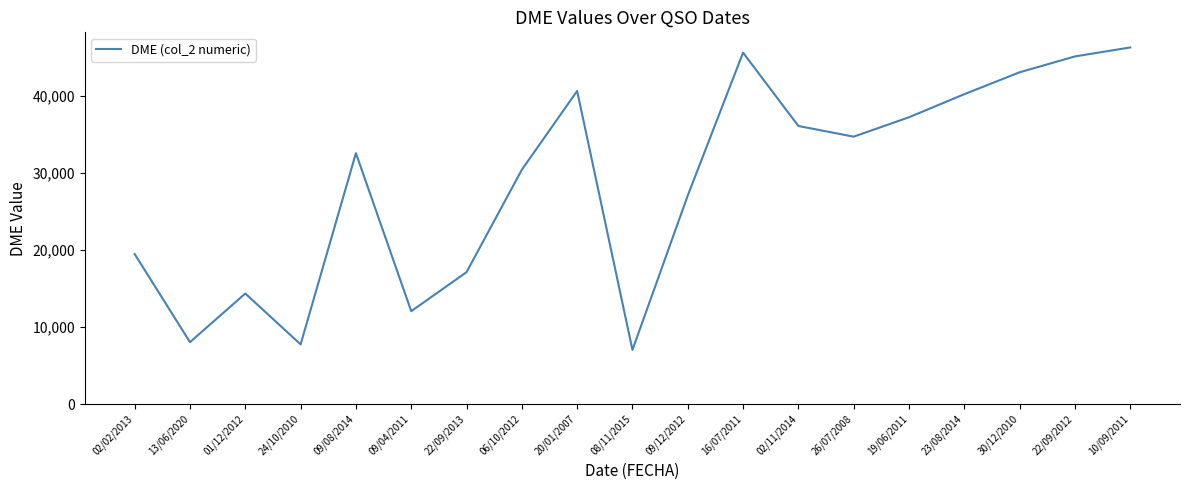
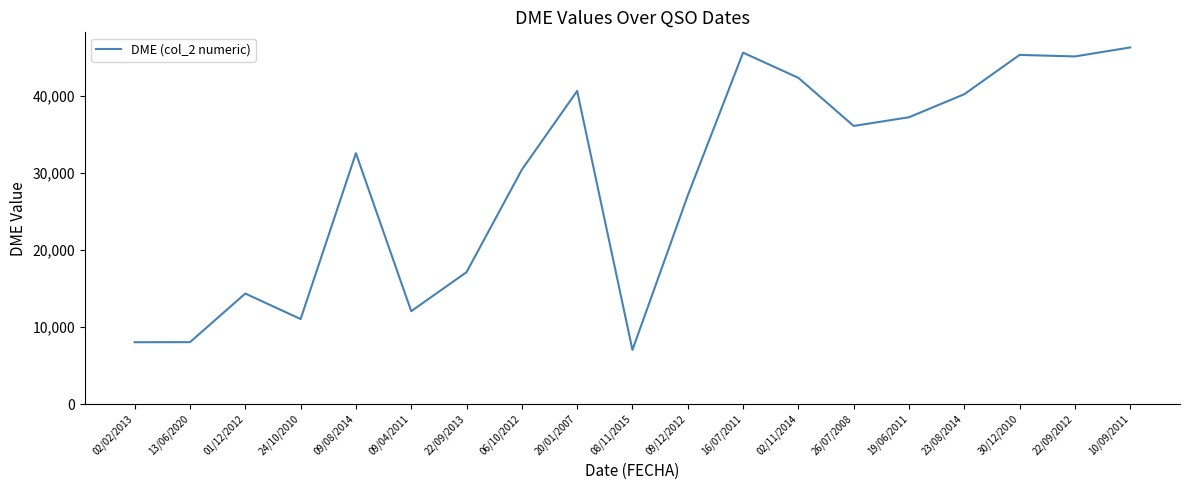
02/02/2013: 19,000 -> 8,000
24/10/2010: 8,000 -> 11,000
02/11/2014: 36,000 -> 42,000
26/07/2008: 35,000 -> 36,000
30/12/2010: 43,000 -> 45,000
